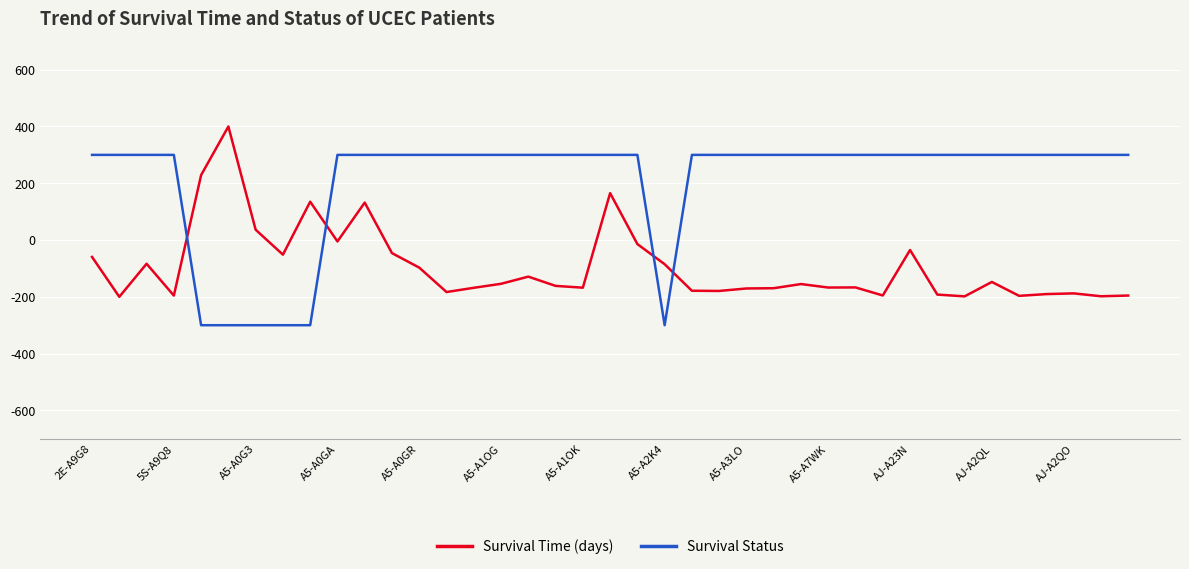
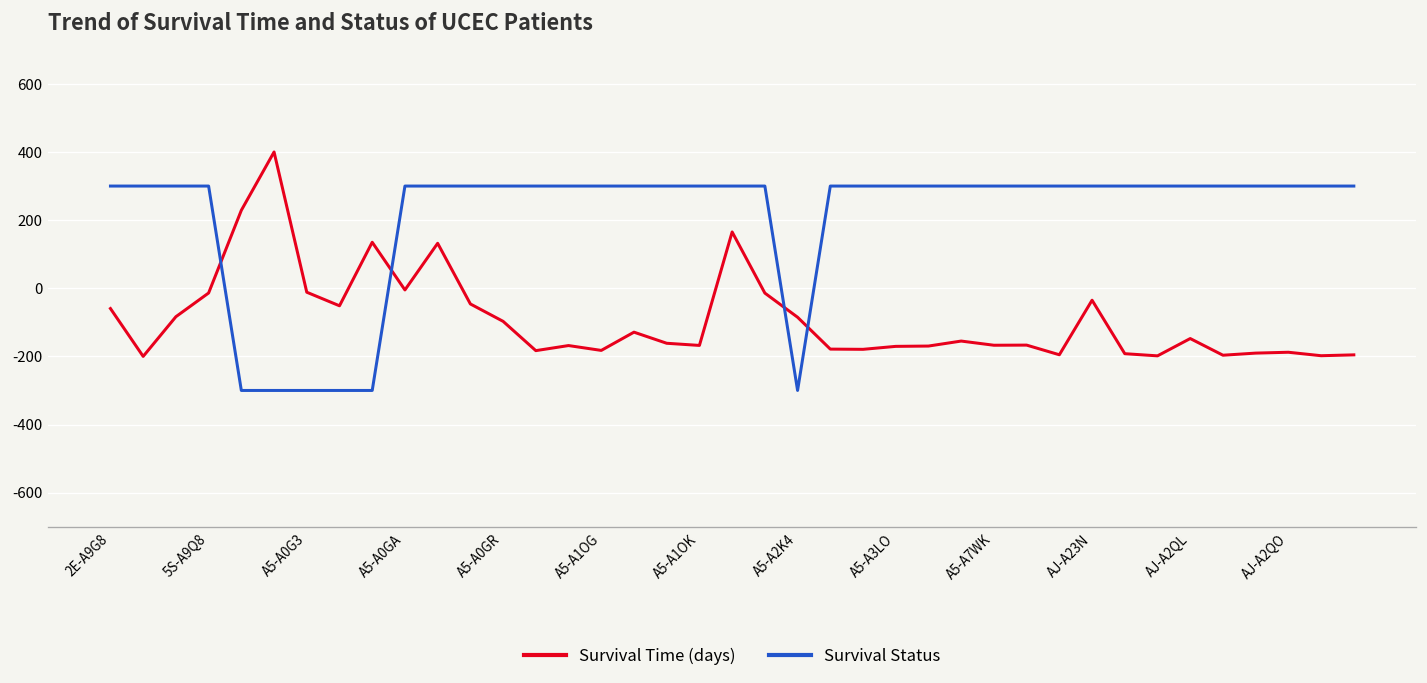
Survival Time (days), 5S-A9Q8: -200 -> -10
Survival Time (days), A5-A0G3: 40 -> -10
Survival Time (days), A5-A1OG: -150 -> -180
